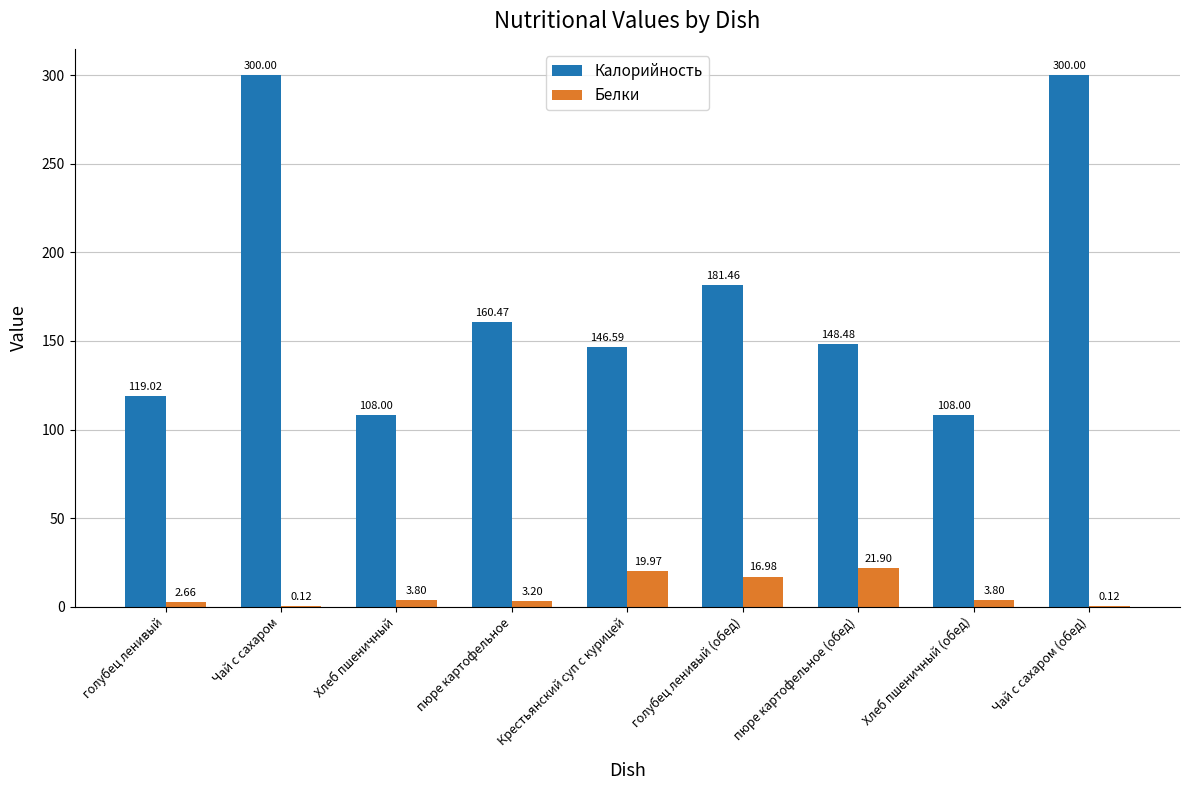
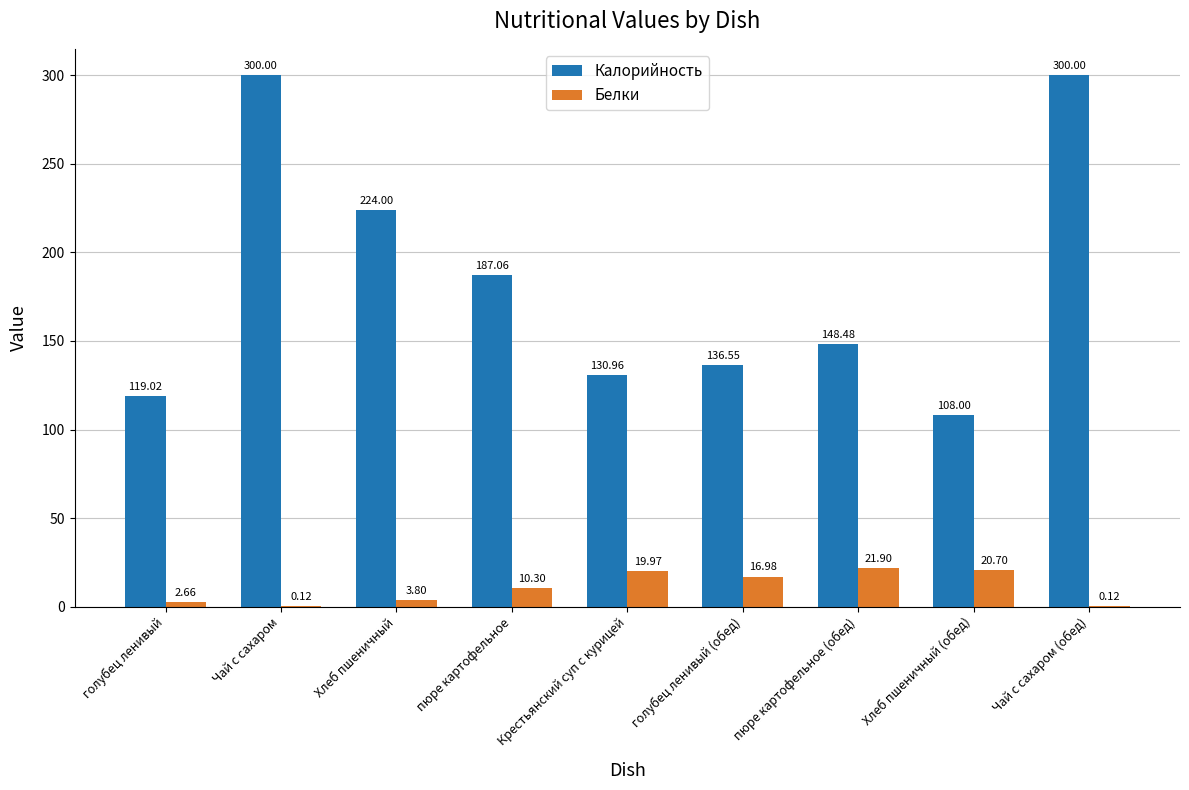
Калорийность, Хлеб пшеничный: 108.00 -> 224.00
Калорийность, пюре картофельное: 160.47 -> 187.06
Белки, пюре картофельное: 3.20 -> 10.30
Калорийность, Крестьянский суп с курицей: 146.59 -> 130.96
Калорийность, голубец ленивый (обед): 181.46 -> 136.55
Белки, Хлеб пшеничный (обед): 3.80 -> 20.70
